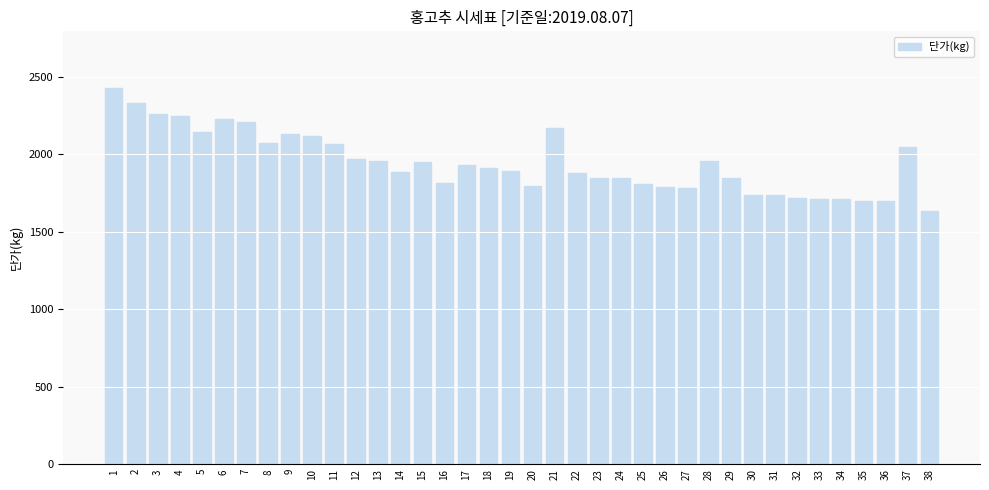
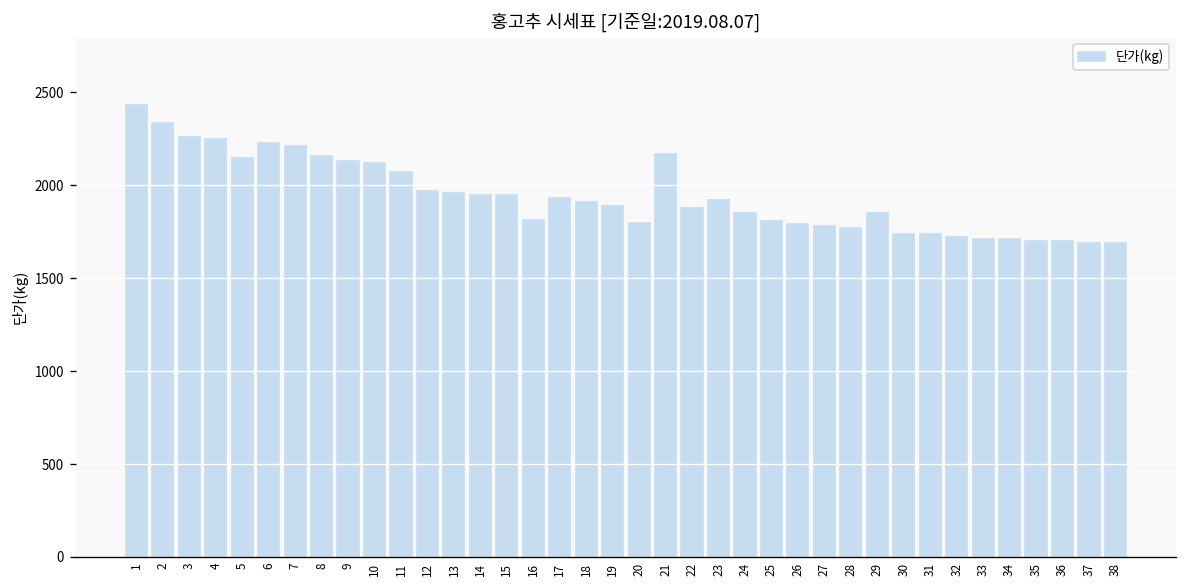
8: 2070 -> 2160
14: 1890 -> 1950
23: 1850 -> 1920
28: 1960 -> 1770
37: 2050 -> 1690
38: 1630 -> 1690
